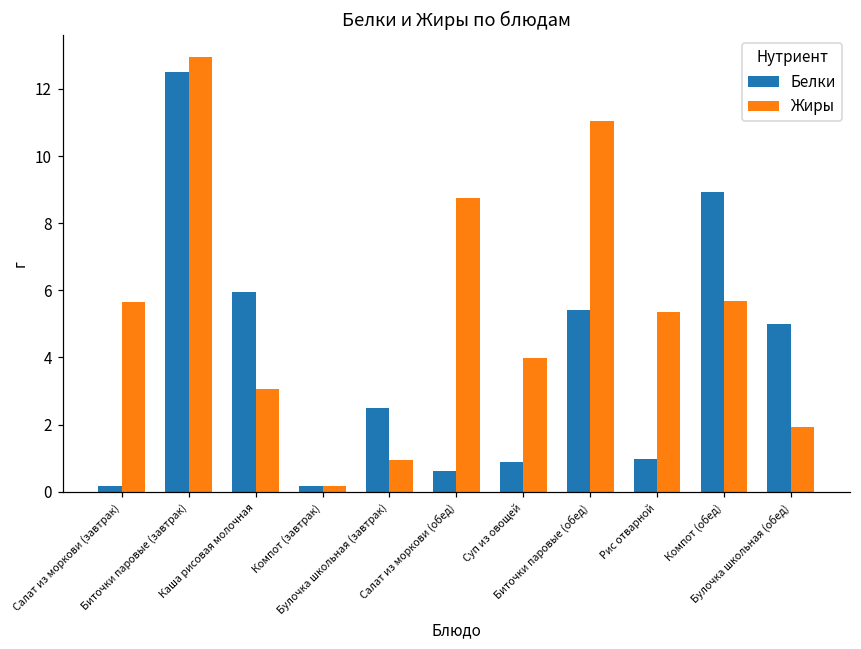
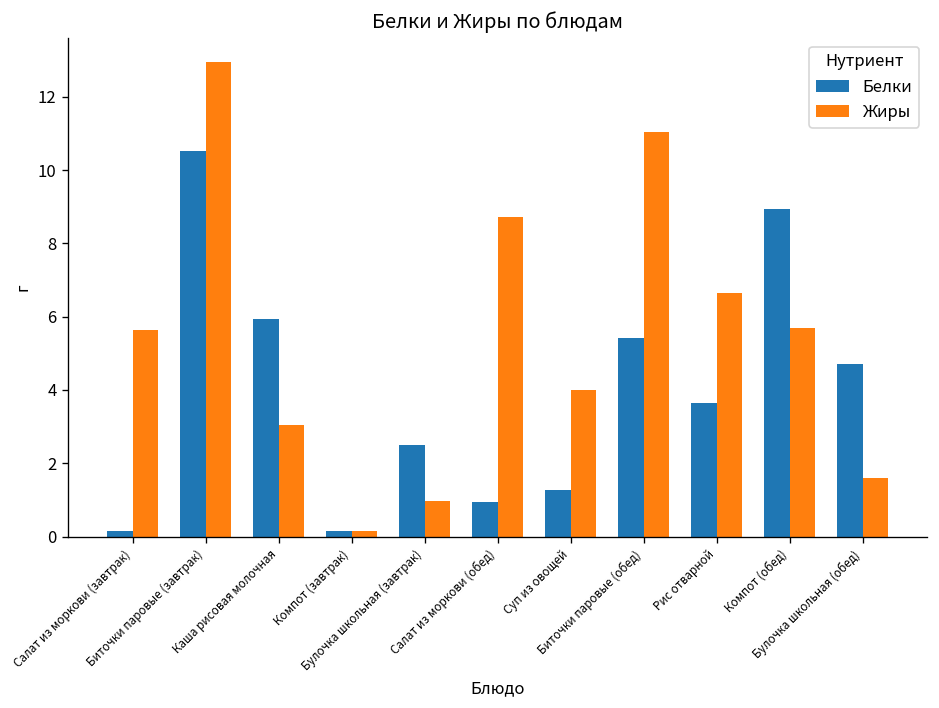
Белки, Биточки паровые (завтрак): 12.5 -> 10.5
Белки, Салат из моркови (обед): 0.6 -> 0.9
Белки, Суп из овощей: 0.9 -> 1.3
Белки, Рис отварной: 1.0 -> 3.7
Жиры, Рис отварной: 5.4 -> 6.7
Белки, Булочка школьная (обед): 5.0 -> 4.7
Жиры, Булочка школьная (обед): 1.9 -> 1.6
